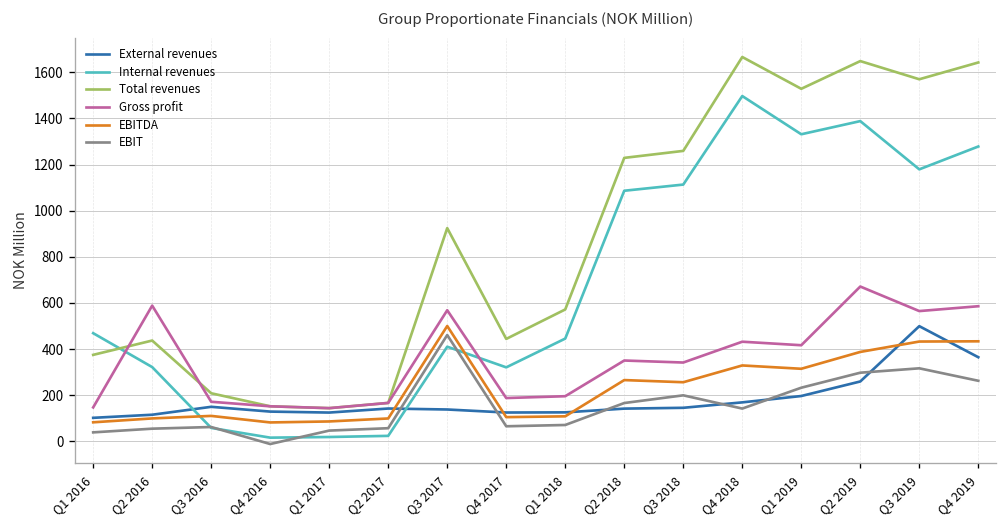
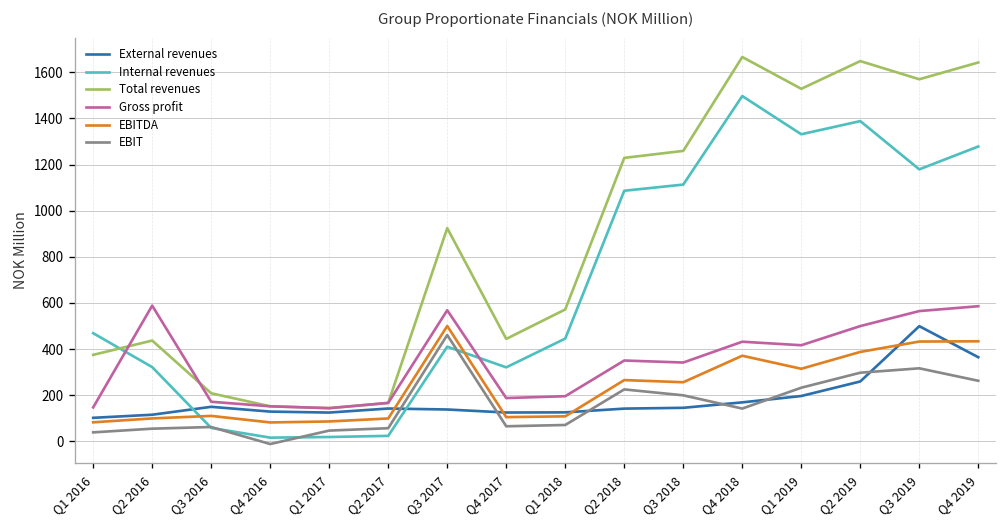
EBIT, Q2 2018: 170 -> 230
EBITDA, Q4 2018: 330 -> 370
Gross profit, Q2 2019: 670 -> 500
